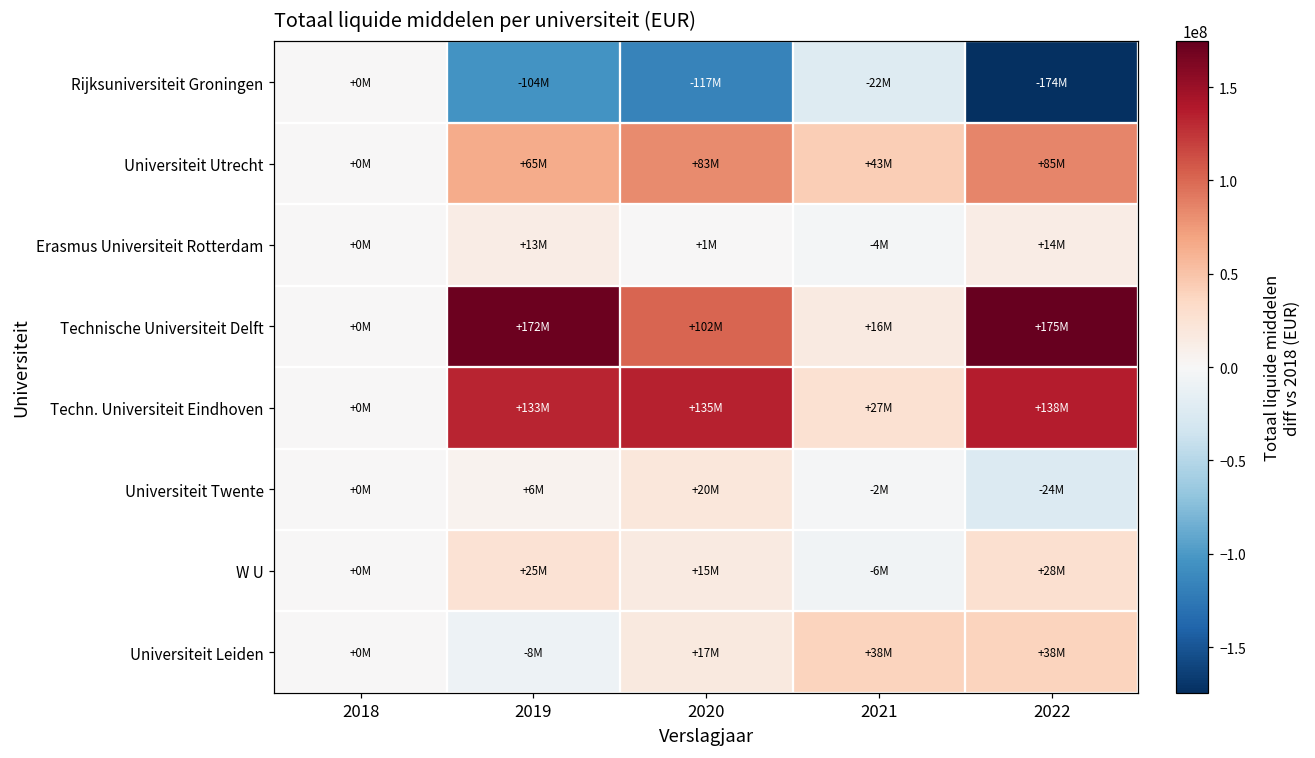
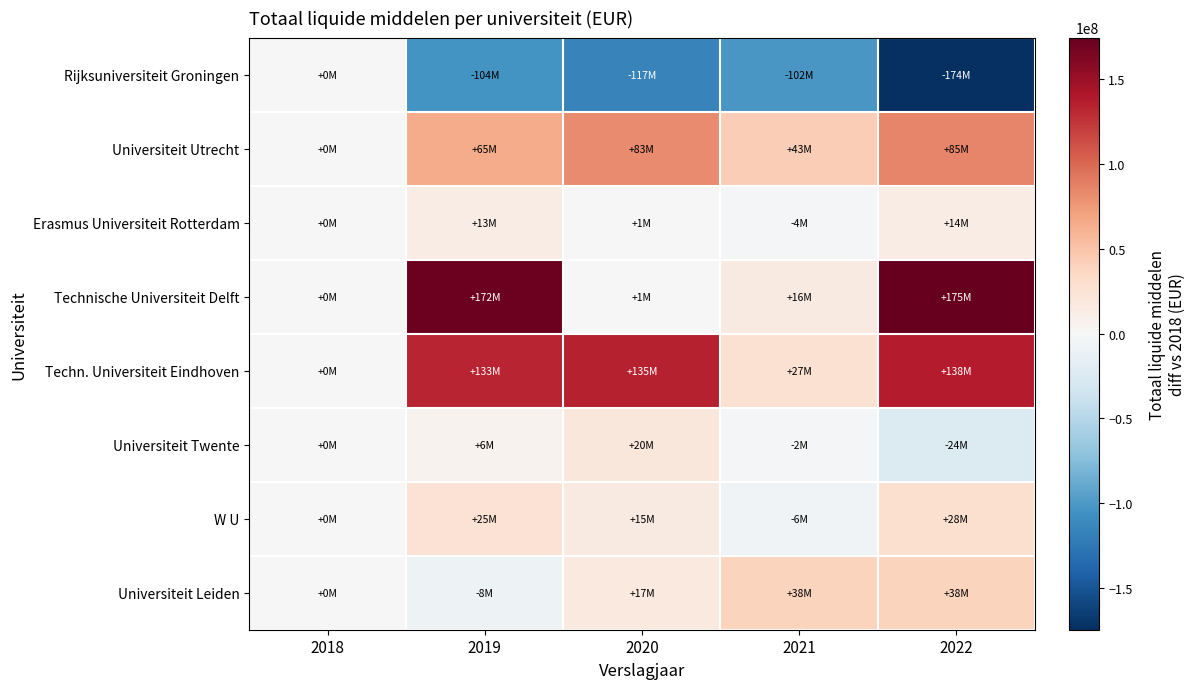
Rijksuniversiteit Groningen, 2021: -22M -> -102M
Technische Universiteit Delft, 2020: +102M -> +1M
